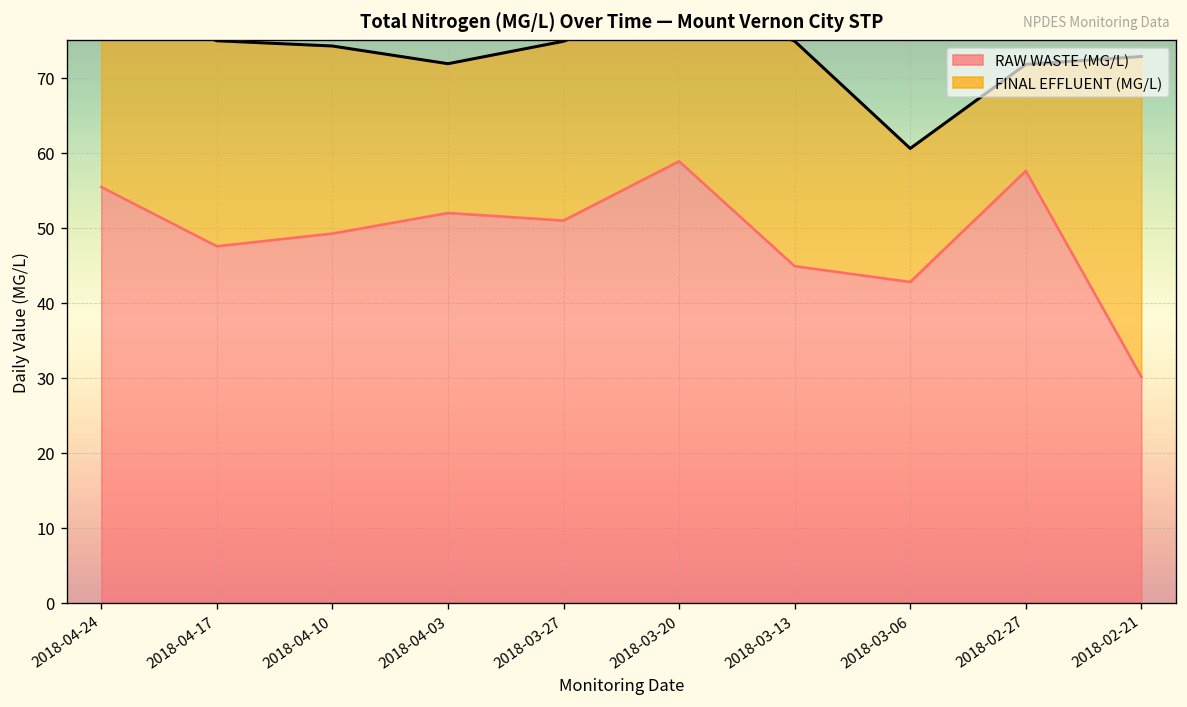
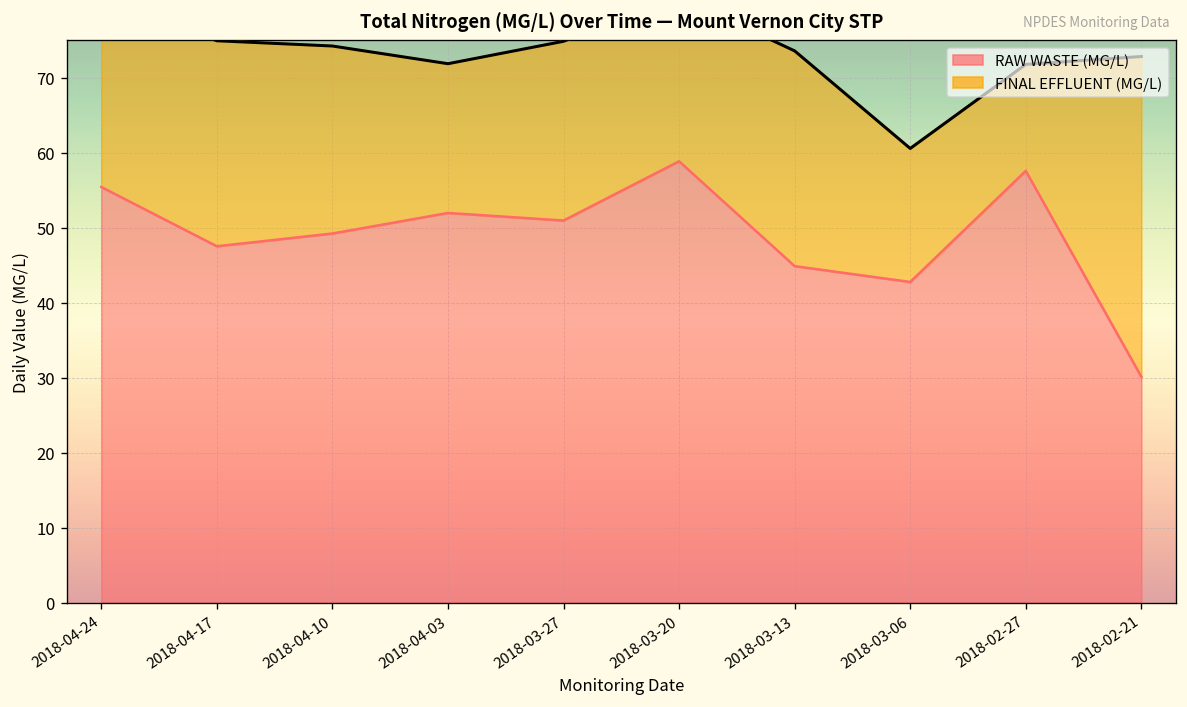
FINAL EFFLUENT (MG/L), 2018-03-13: 30 -> 29
